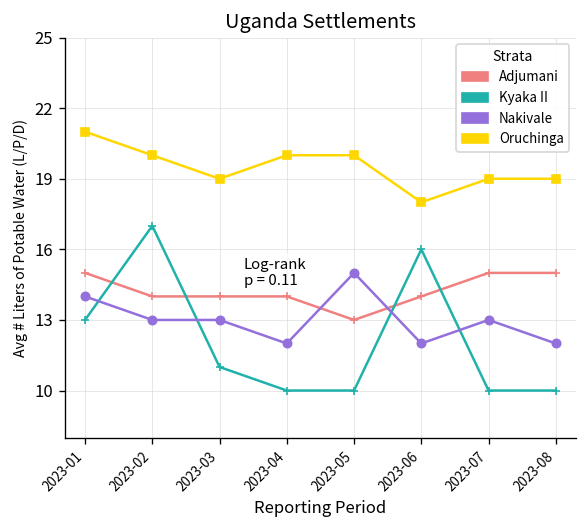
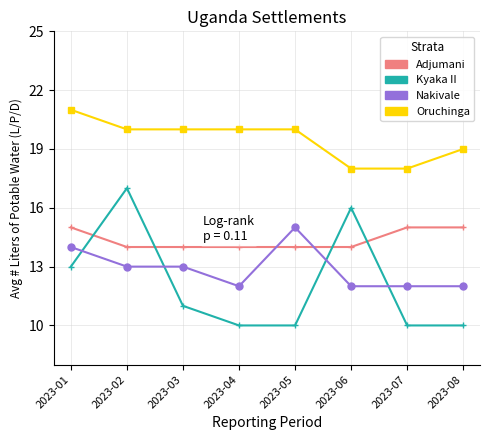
Oruchinga, 2023-03: 19 -> 20
Adjumani, 2023-05: 13 -> 14
Nakivale, 2023-07: 13 -> 12
Oruchinga, 2023-07: 19 -> 18
